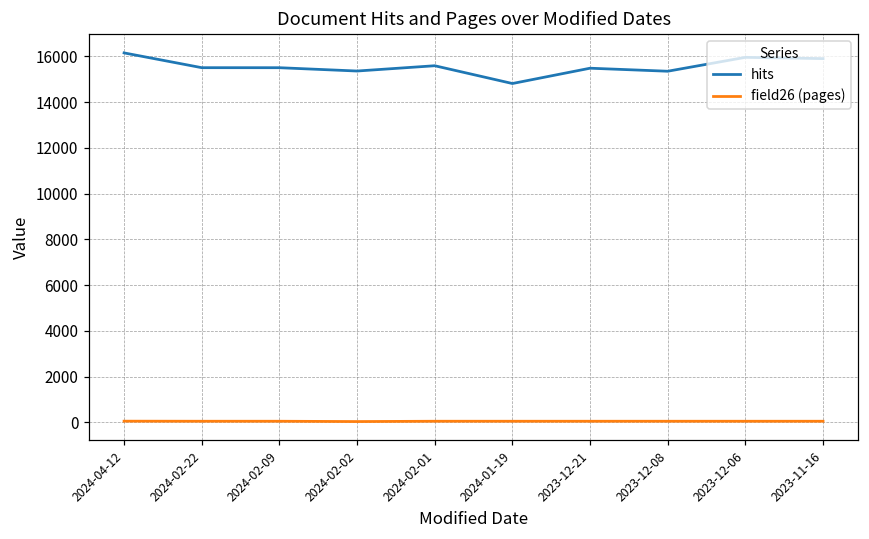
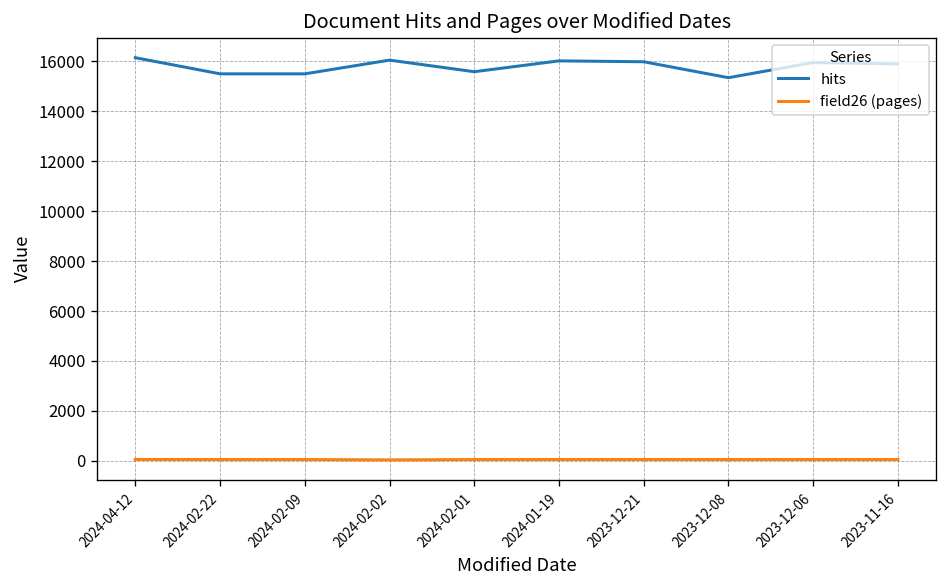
hits, 2024-02-02: 15400 -> 16100
hits, 2024-01-19: 14800 -> 16000
hits, 2023-12-21: 15500 -> 16000
